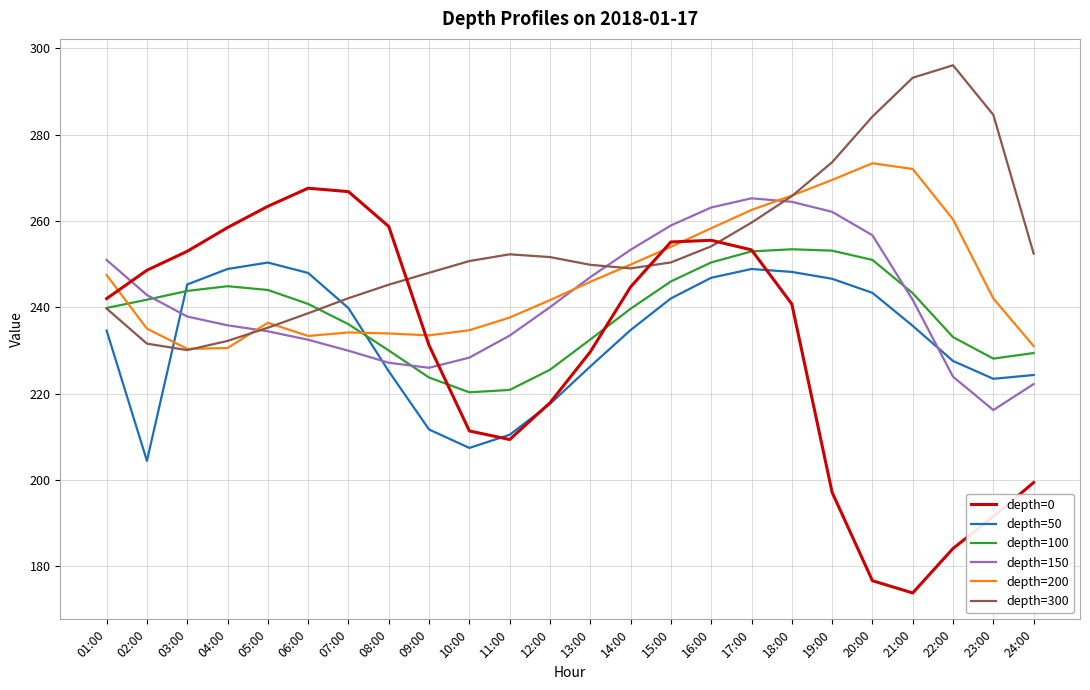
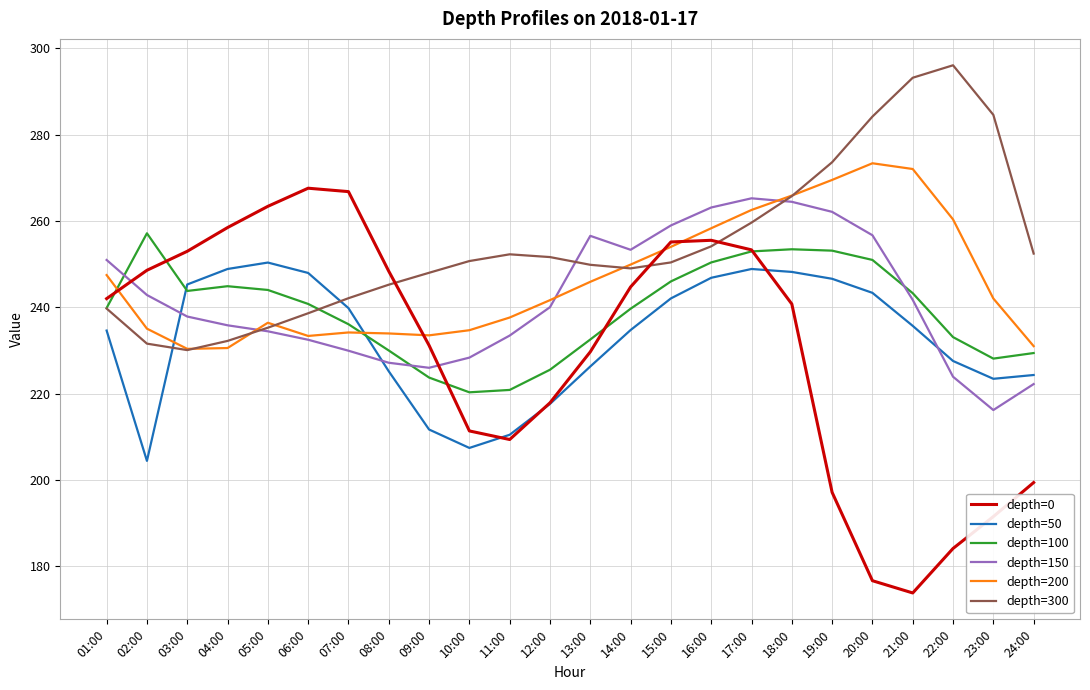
depth=100, 02:00: 242 -> 257
depth=0, 08:00: 259 -> 248
depth=150, 13:00: 247 -> 257
